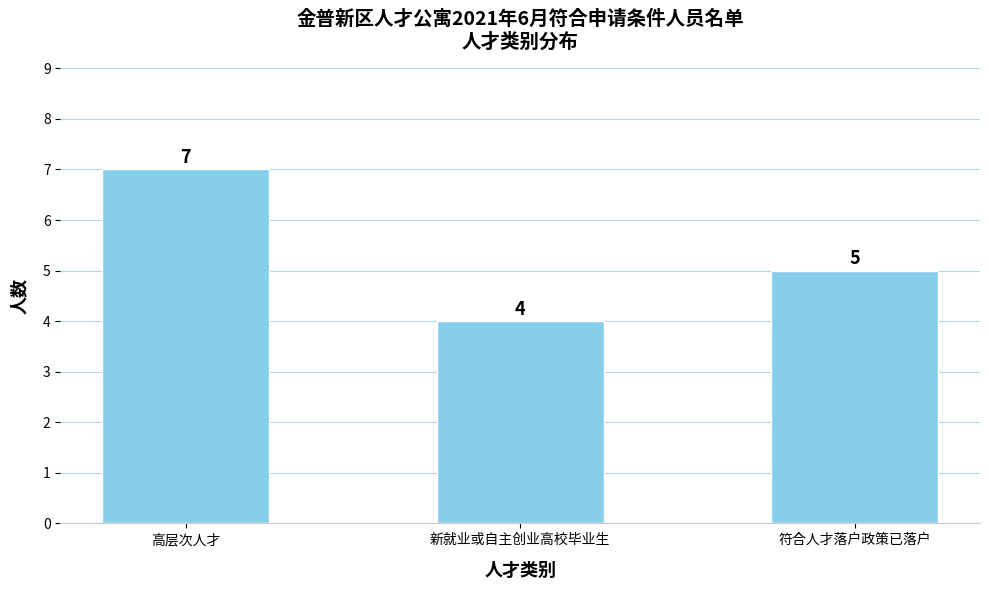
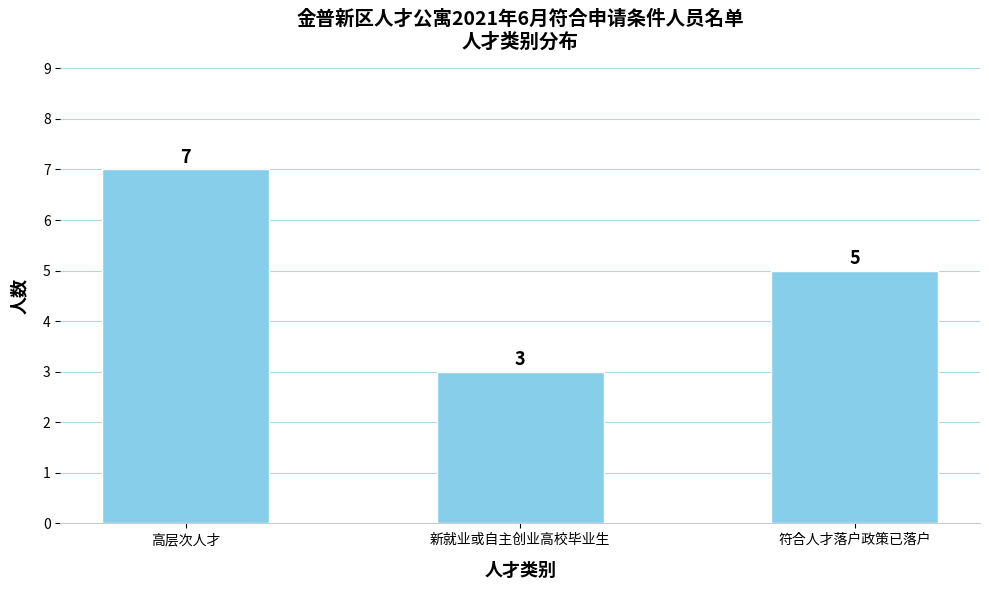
新就业或自主创业高校毕业生: 4 -> 3
